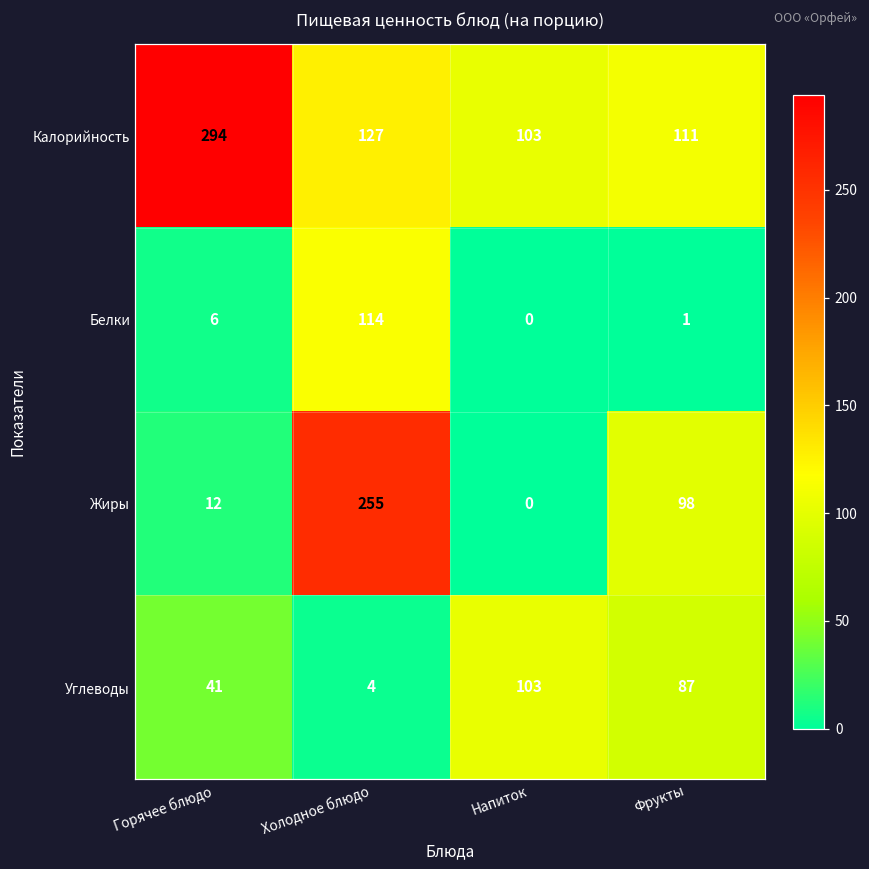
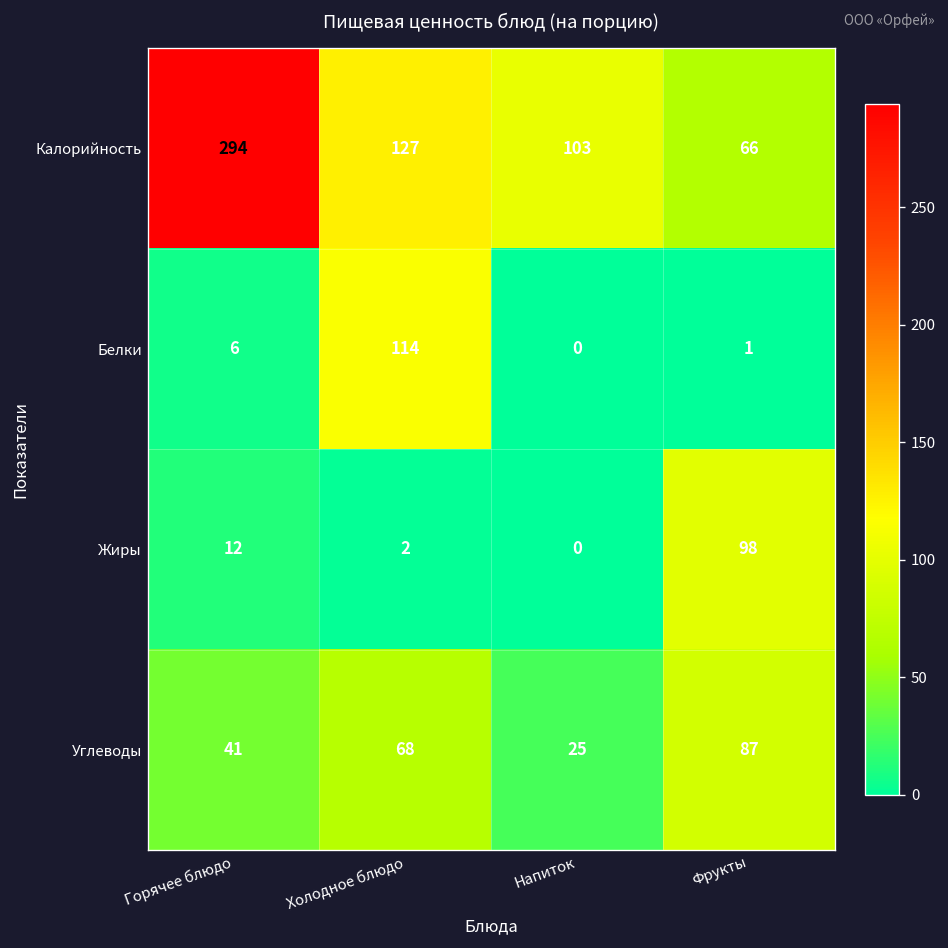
Калорийность, Фрукты: 111 -> 66
Жиры, Холодное блюдо: 255 -> 2
Углеводы, Холодное блюдо: 4 -> 68
Углеводы, Напиток: 103 -> 25
